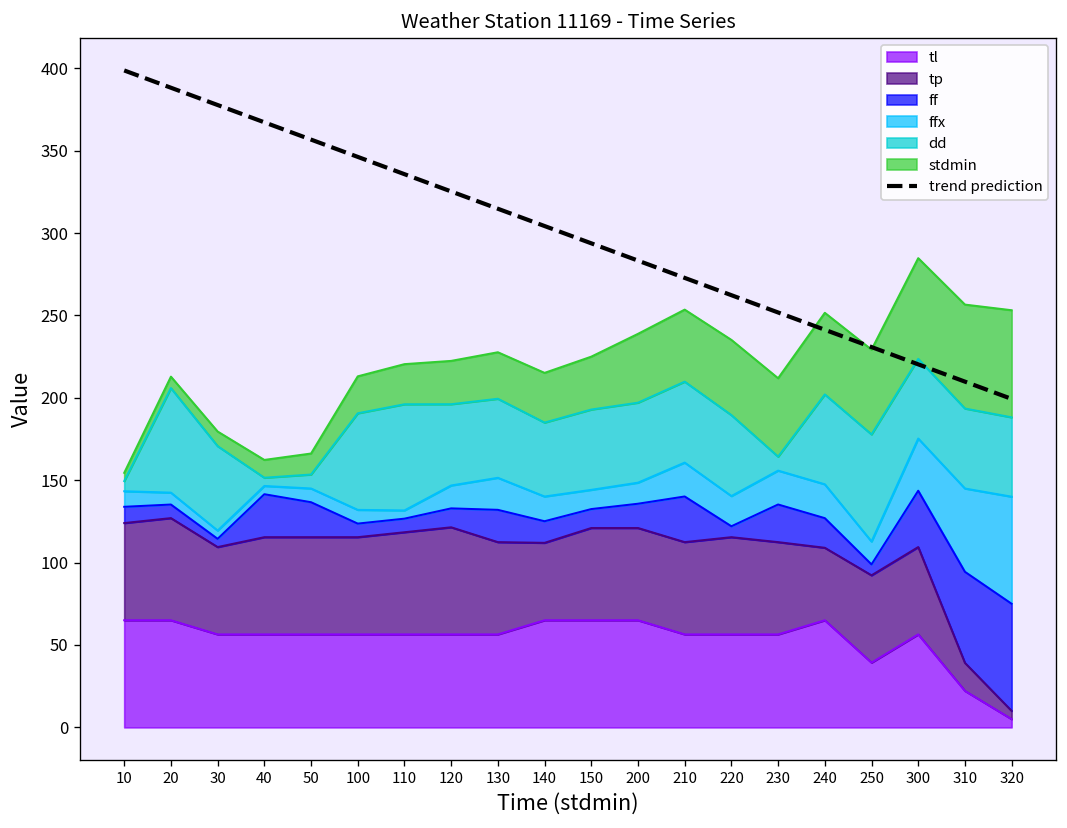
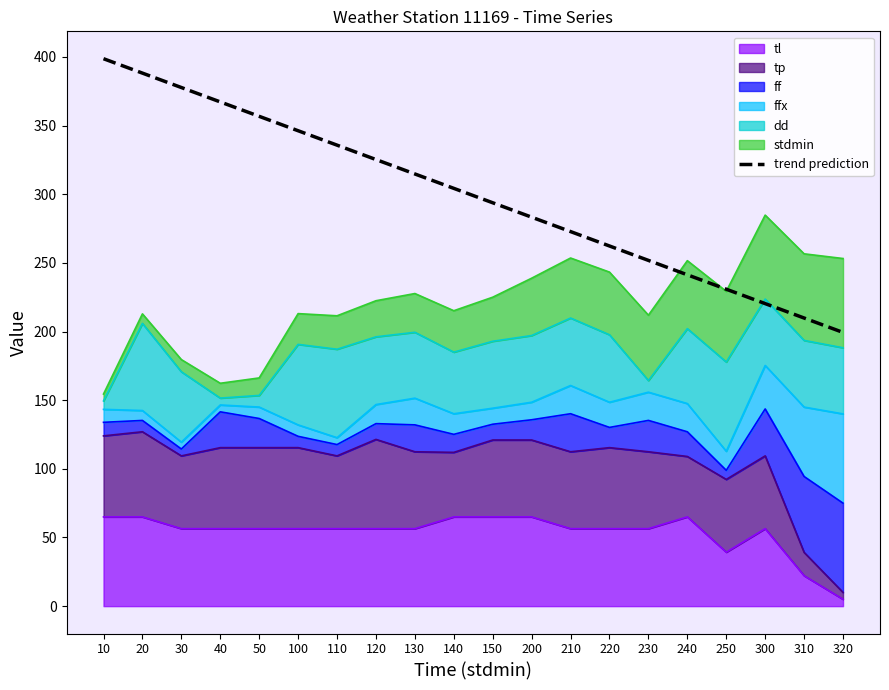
tp, 110: 62 -> 53
ff, 220: 7 -> 15
